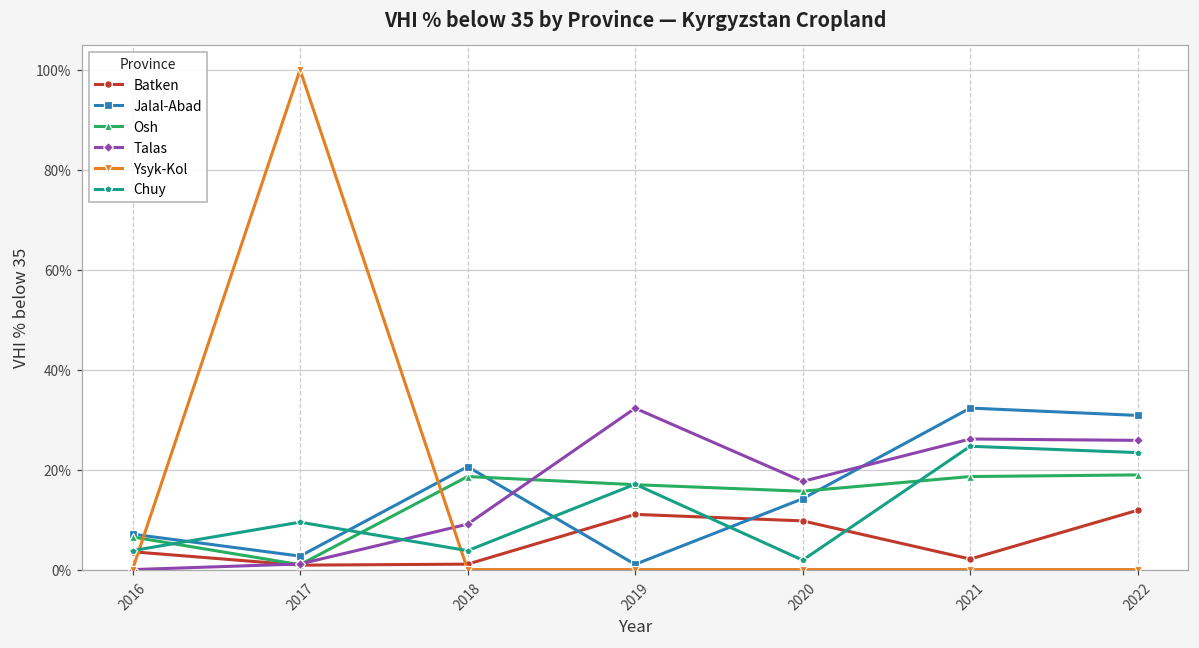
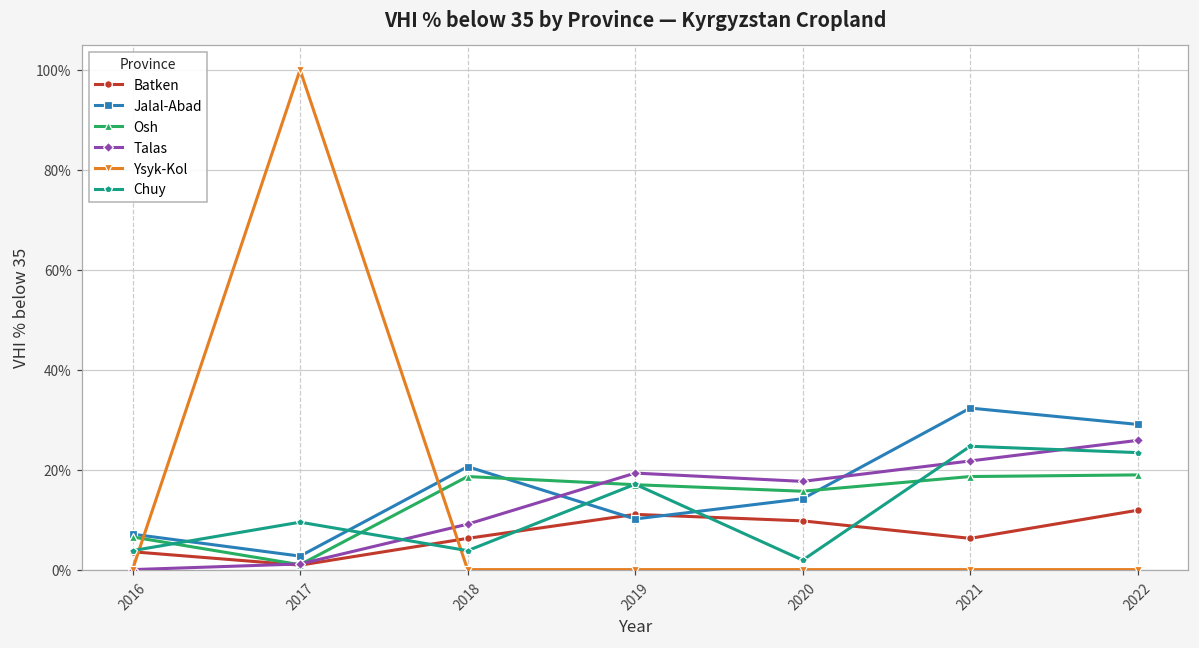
Batken, 2018: 1% -> 6%
Jalal-Abad, 2019: 1% -> 10%
Talas, 2019: 32% -> 19%
Batken, 2021: 2% -> 6%
Talas, 2021: 26% -> 22%
Jalal-Abad, 2022: 31% -> 29%
